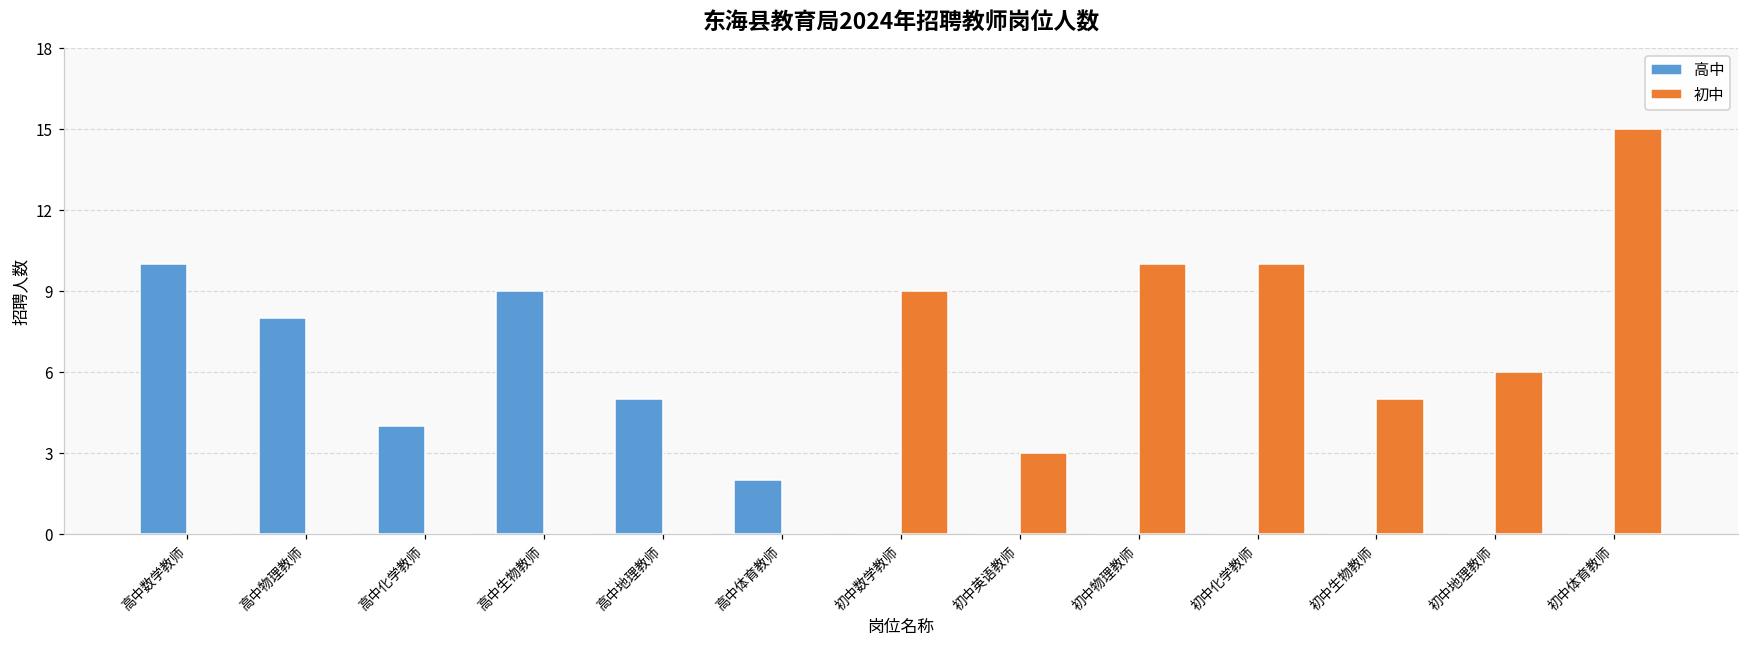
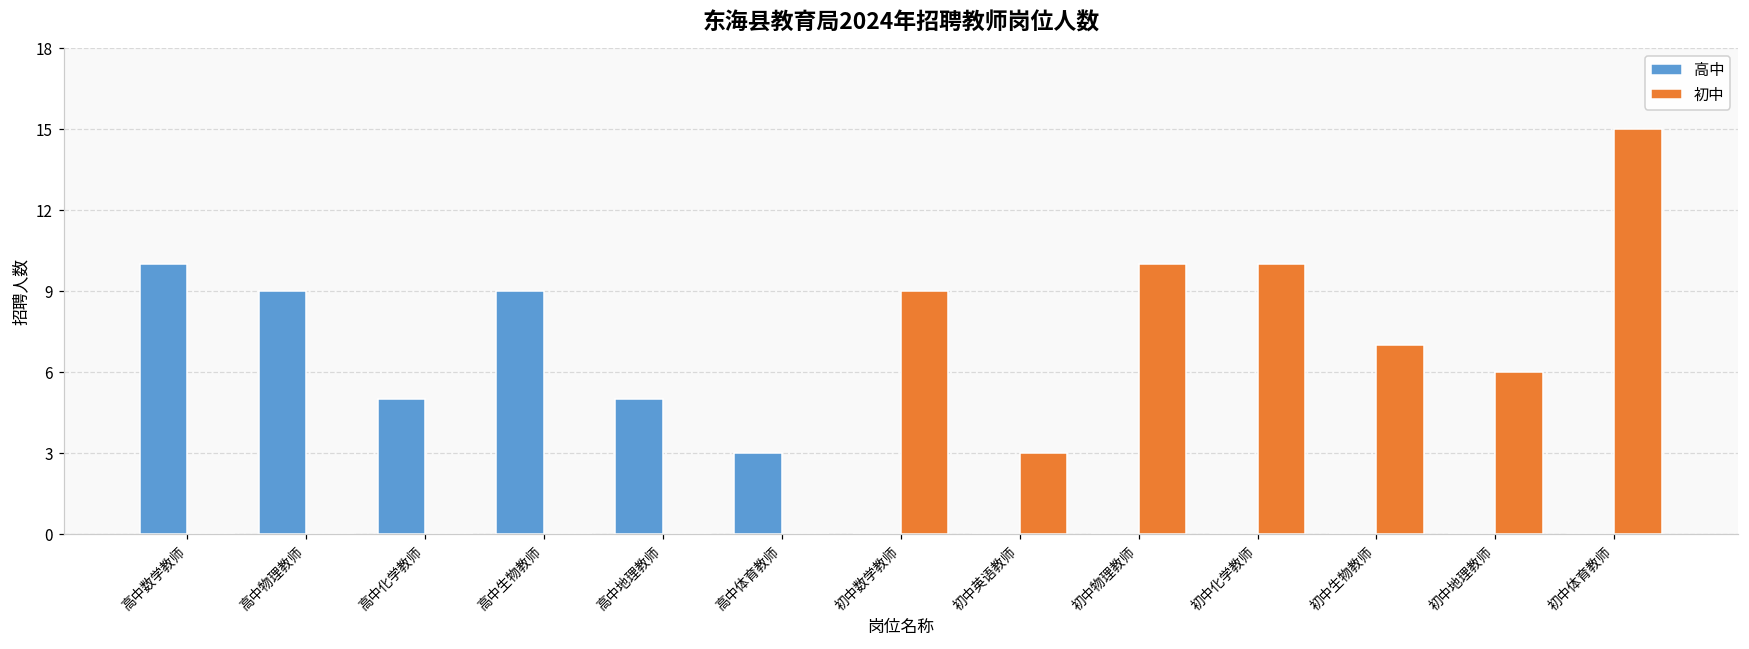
高中, 高中物理教师: 8 -> 9
高中, 高中化学教师: 4 -> 5
高中, 高中体育教师: 2 -> 3
初中, 初中生物教师: 5 -> 7
